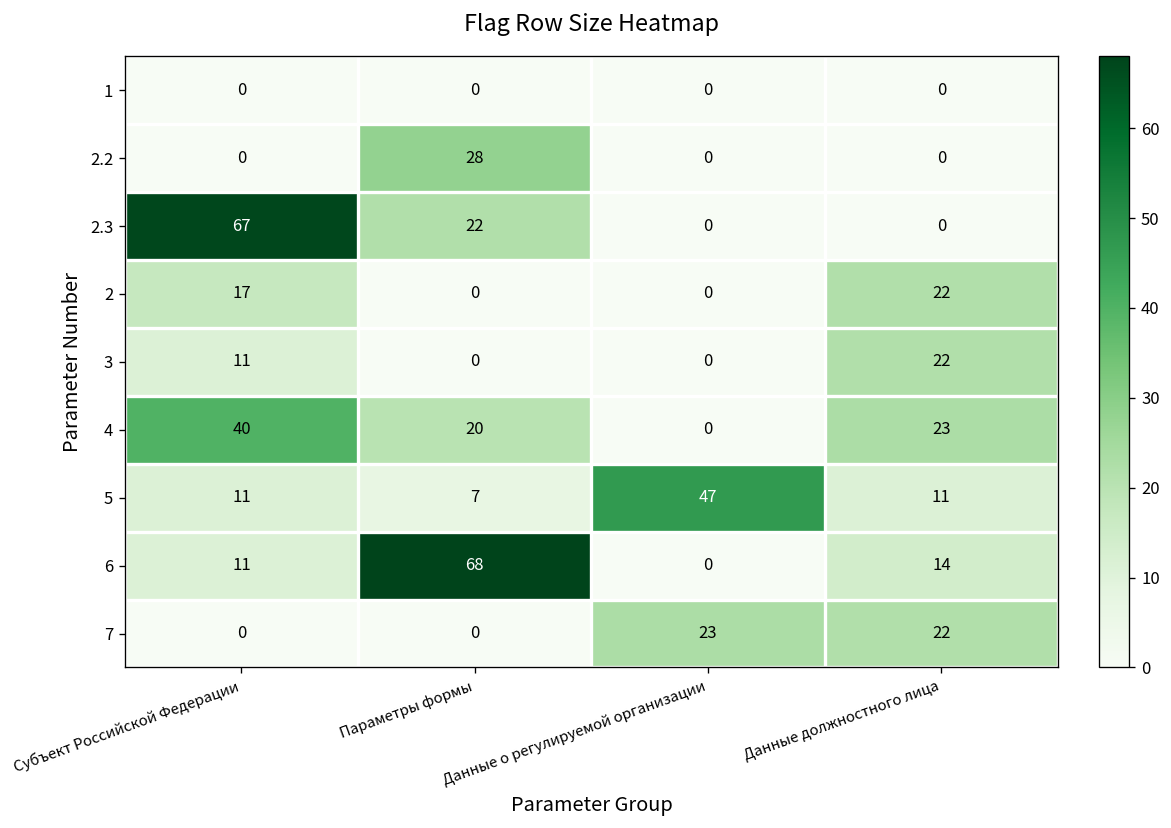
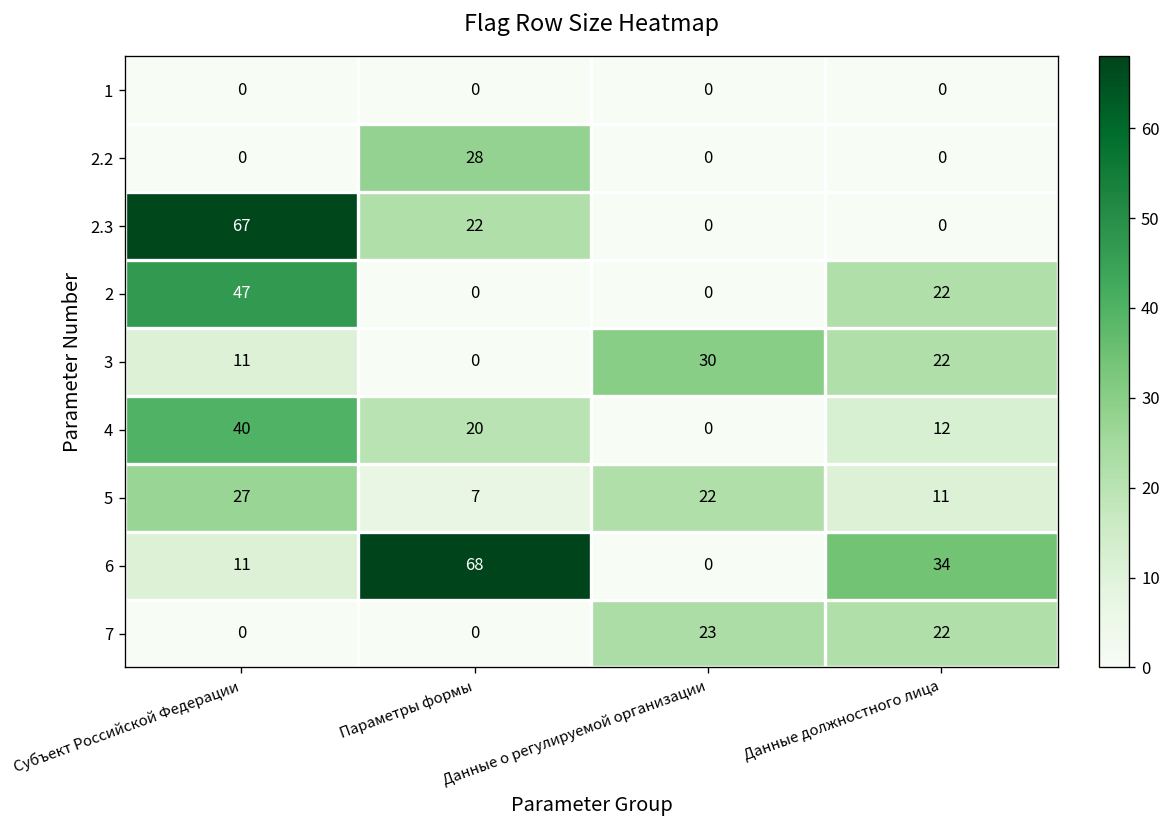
2, Субъект Российской Федерации: 17 -> 47
3, Данные о регулируемой организации: 0 -> 30
4, Данные должностного лица: 23 -> 12
5, Субъект Российской Федерации: 11 -> 27
5, Данные о регулируемой организации: 47 -> 22
6, Данные должностного лица: 14 -> 34
